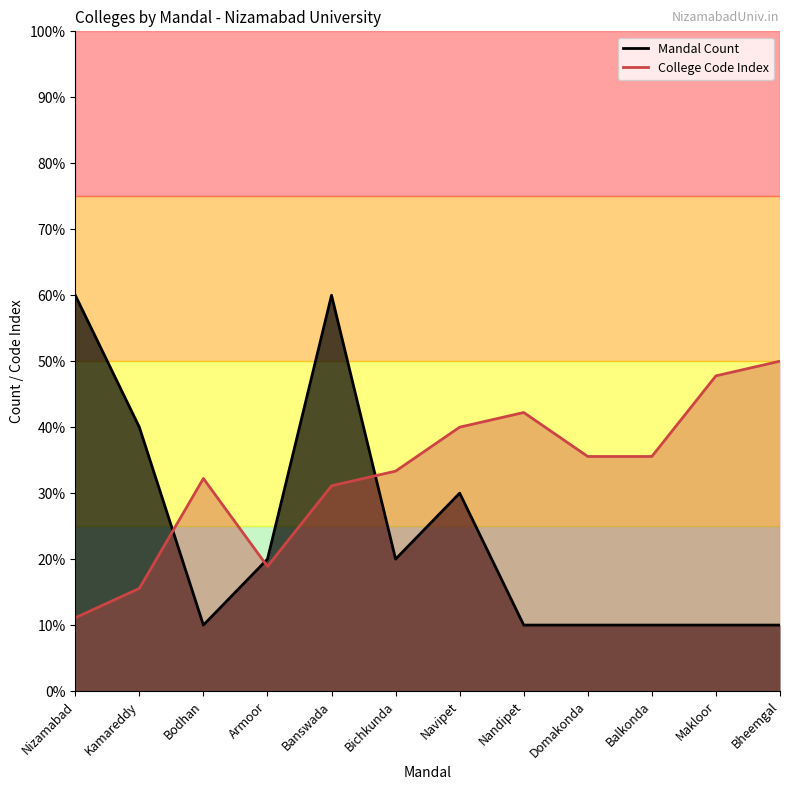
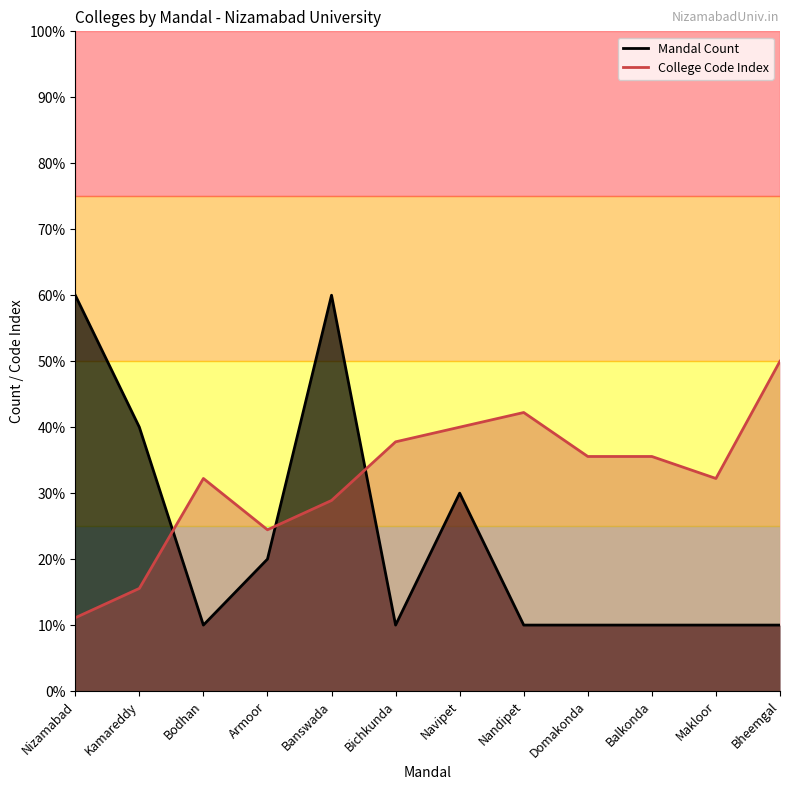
College Code Index, Armoor: 19% -> 24%
College Code Index, Banswada: 31% -> 29%
Mandal Count, Bichkunda: 20% -> 10%
College Code Index, Bichkunda: 33% -> 38%
College Code Index, Makloor: 48% -> 32%
